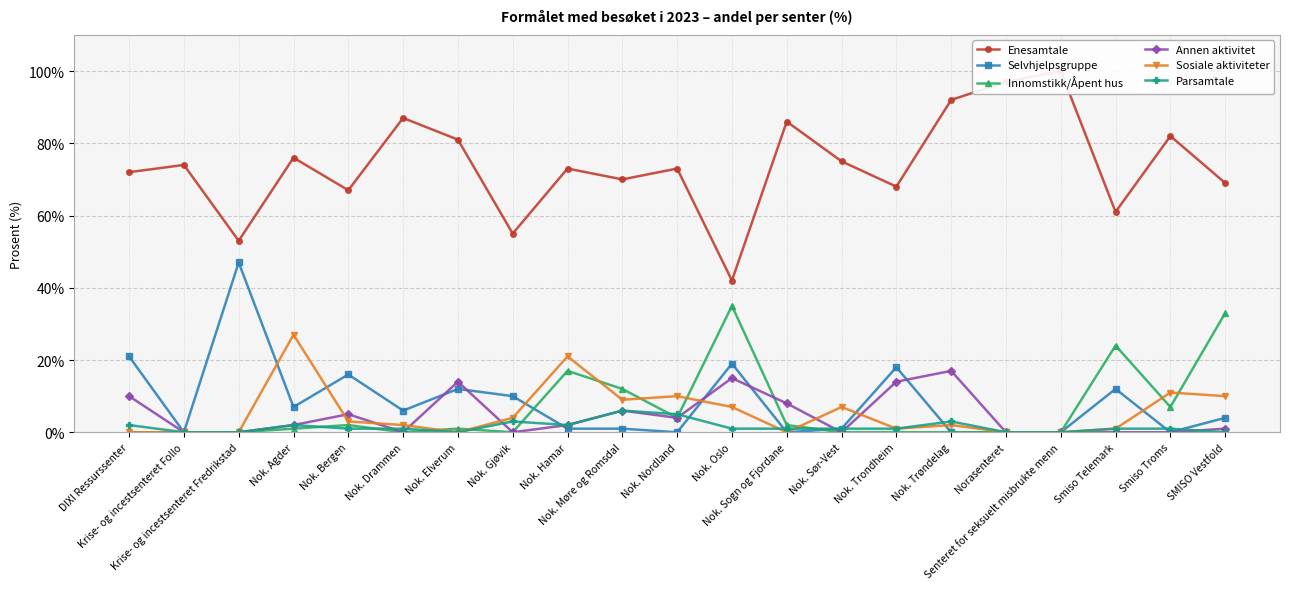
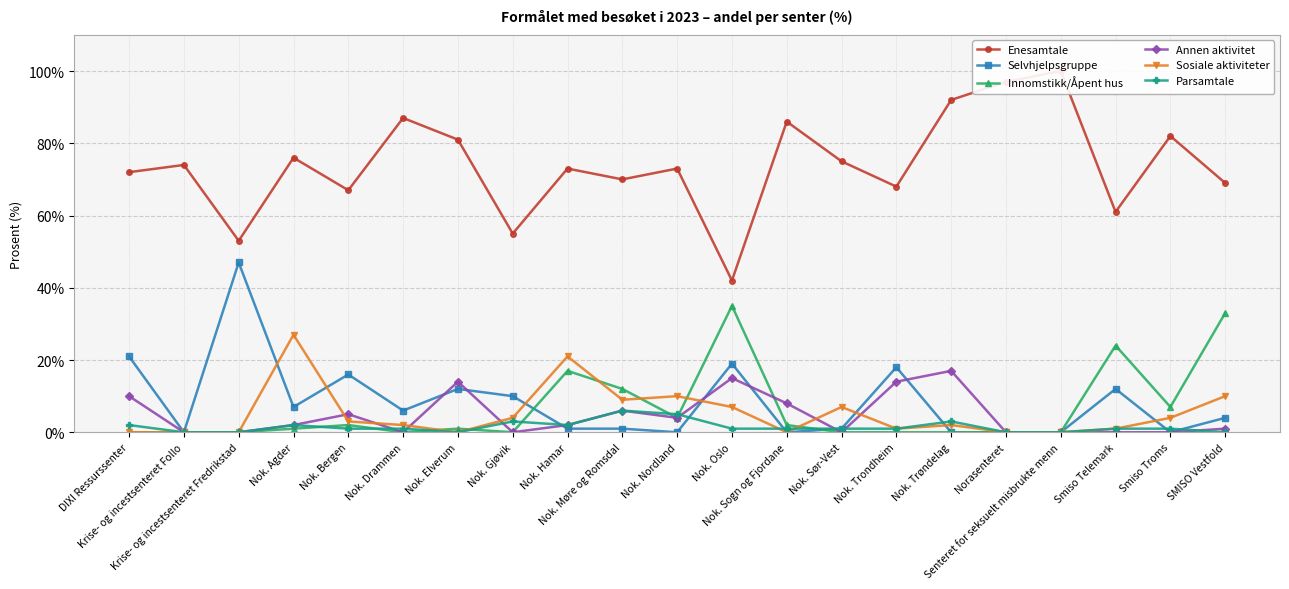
Sosiale aktiviteter, Smiso Troms: 11% -> 4%
